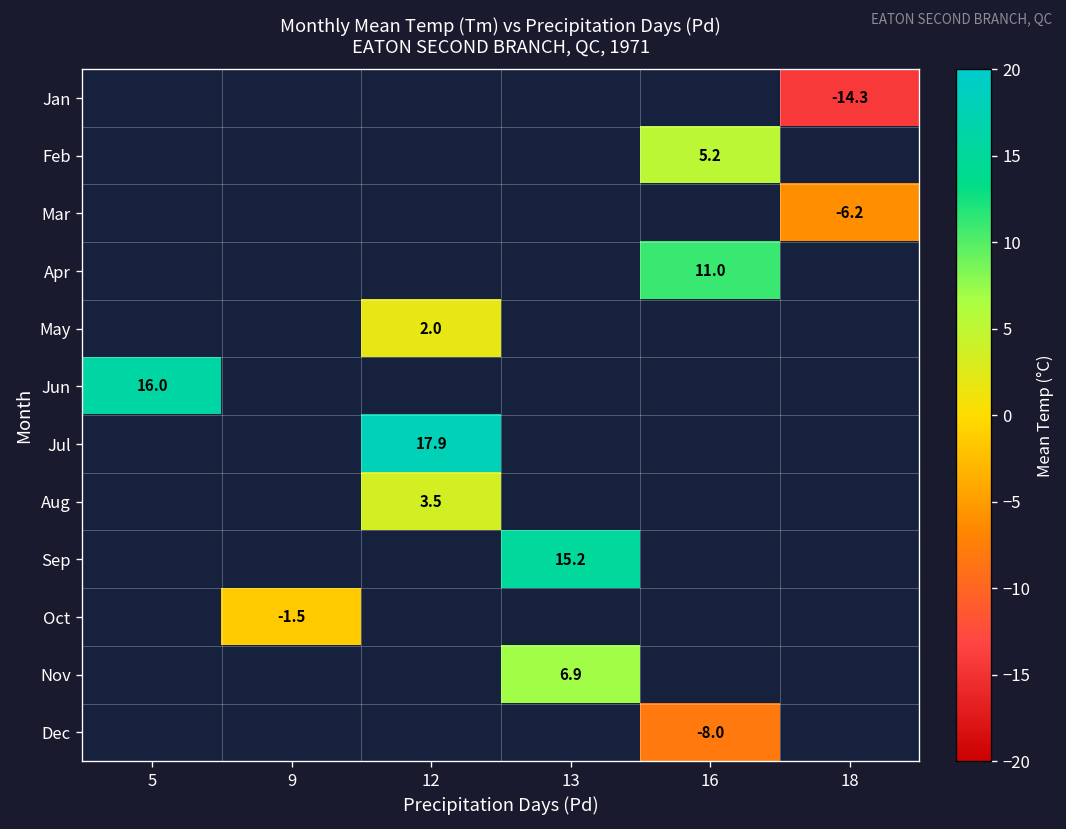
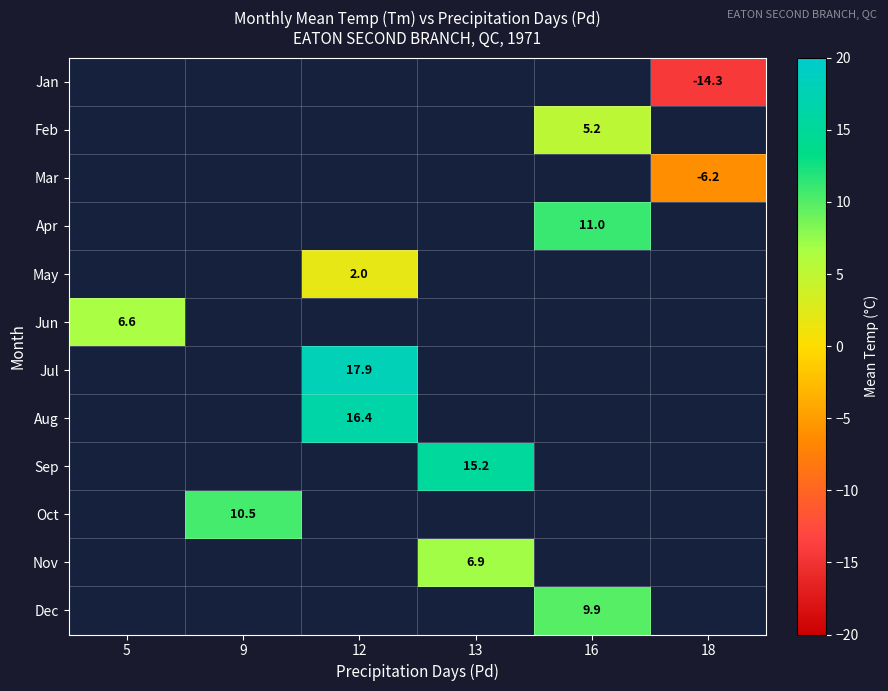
Jun, 5: 16.0 -> 6.6
Aug, 12: 3.5 -> 16.4
Oct, 9: -1.5 -> 10.5
Dec, 16: -8.0 -> 9.9
